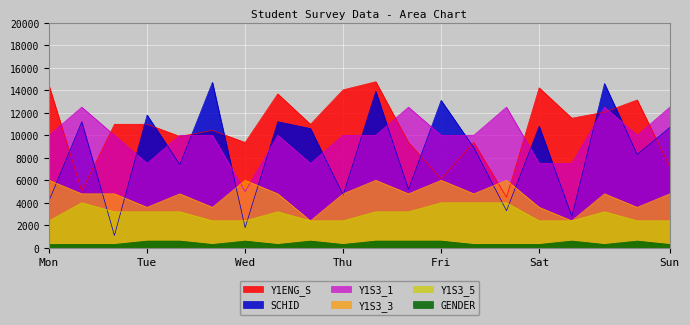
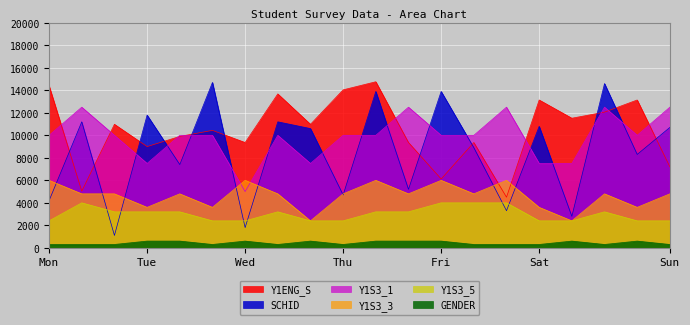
Y1ENG_S, Tue: 11000 -> 9000
SCHID, Fri: 13100 -> 13900
Y1ENG_S, Sat: 14200 -> 13100
